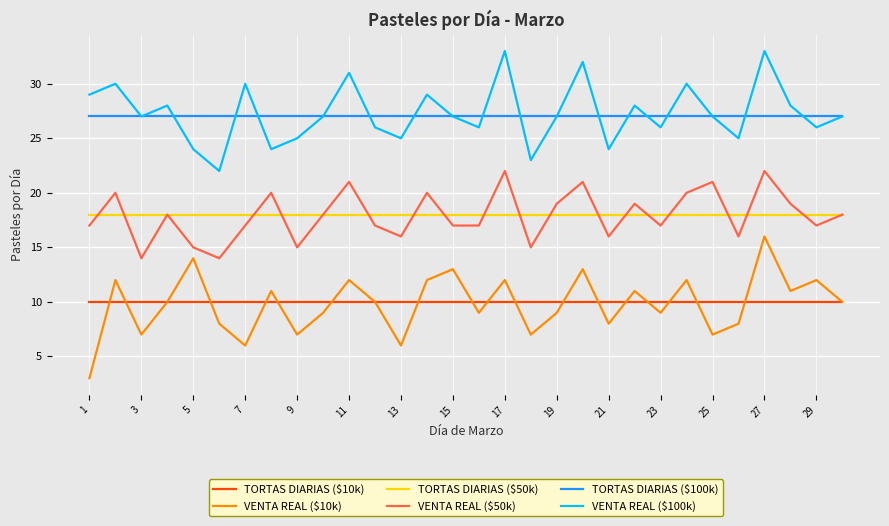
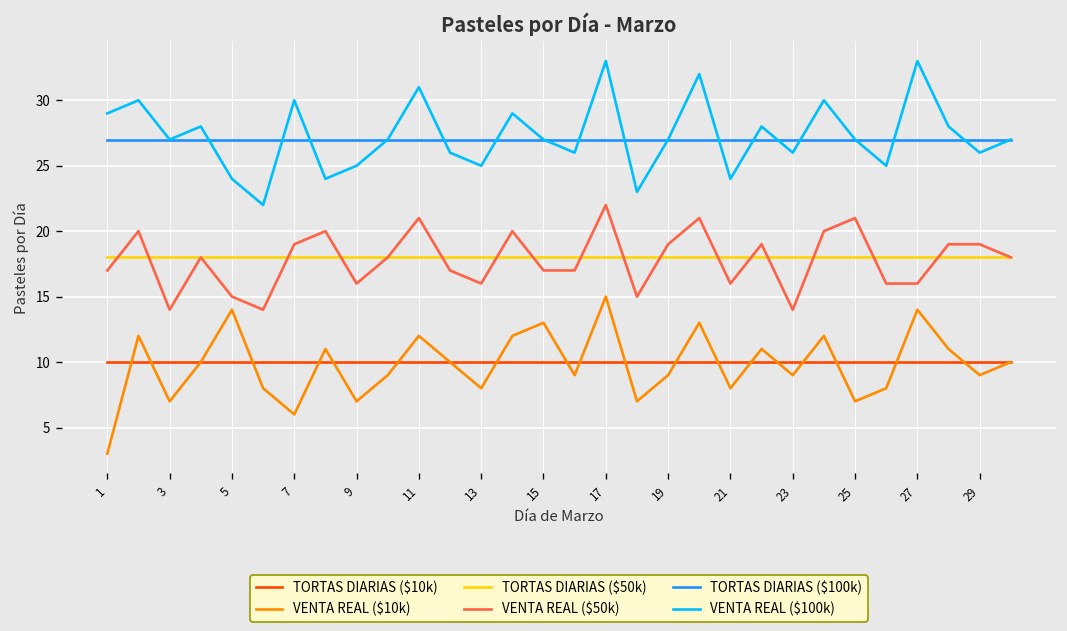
VENTA REAL ($50k), 7: 17 -> 19
VENTA REAL ($50k), 9: 15 -> 16
VENTA REAL ($10k), 13: 6 -> 8
VENTA REAL ($10k), 17: 12 -> 15
VENTA REAL ($50k), 23: 17 -> 14
VENTA REAL ($10k), 27: 16 -> 14
VENTA REAL ($50k), 27: 22 -> 16
VENTA REAL ($10k), 29: 12 -> 9
VENTA REAL ($50k), 29: 17 -> 19
